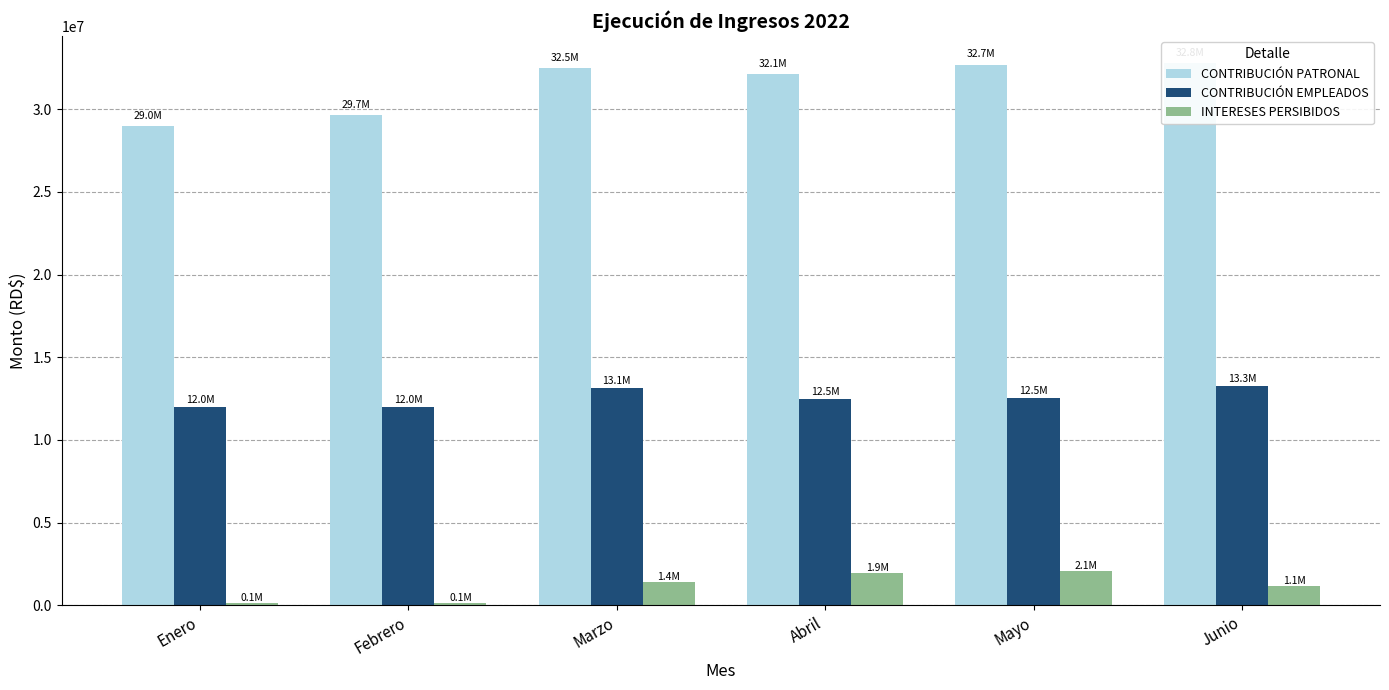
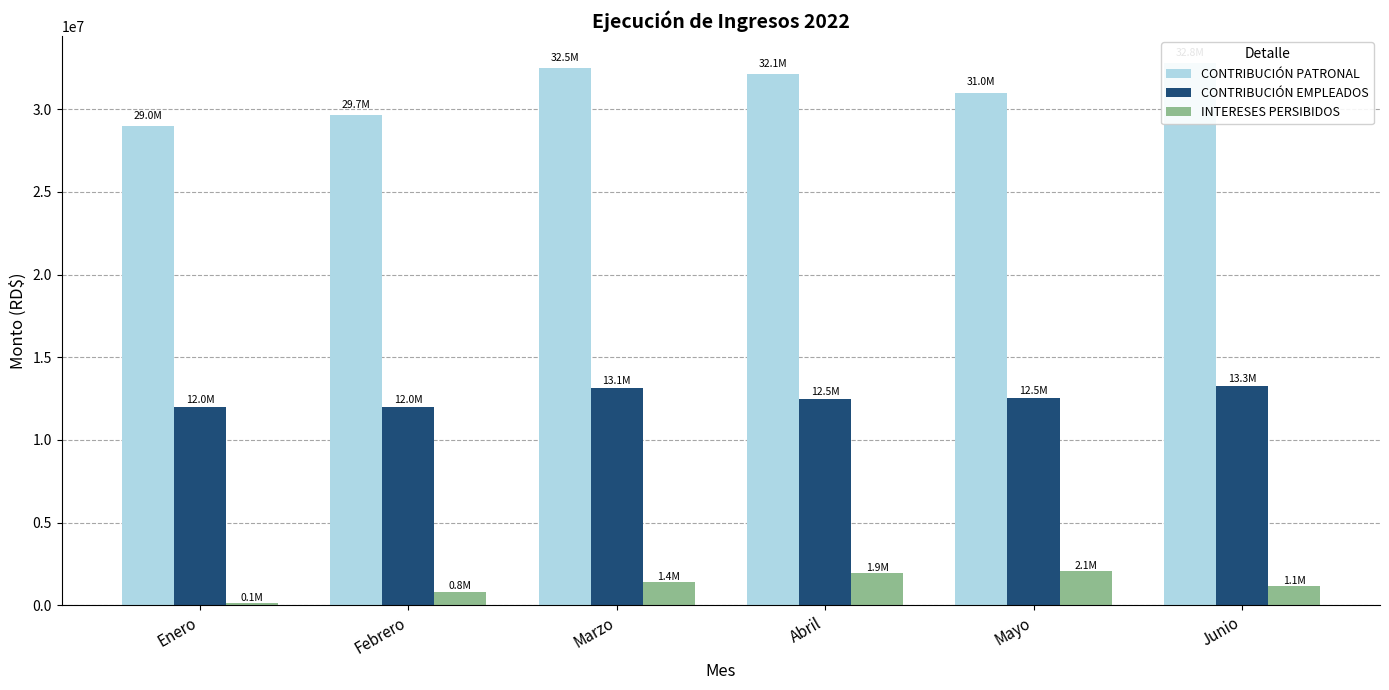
INTERESES PERSIBIDOS, Febrero: 0.1M -> 0.8M
CONTRIBUCIÓN PATRONAL, Mayo: 32.7M -> 31.0M
